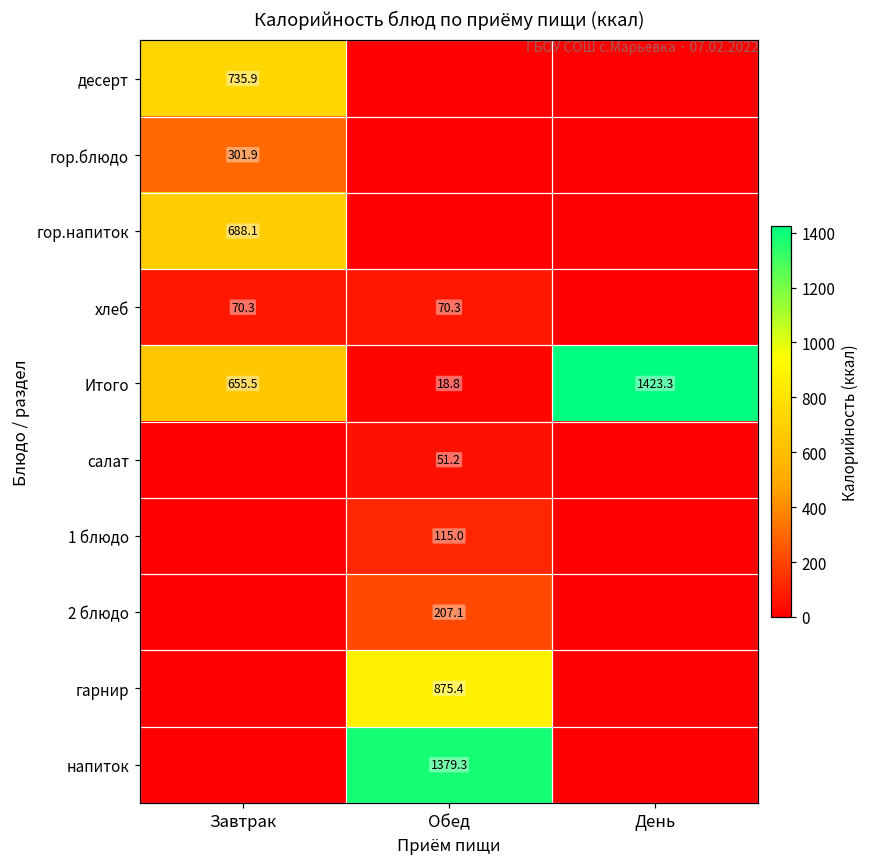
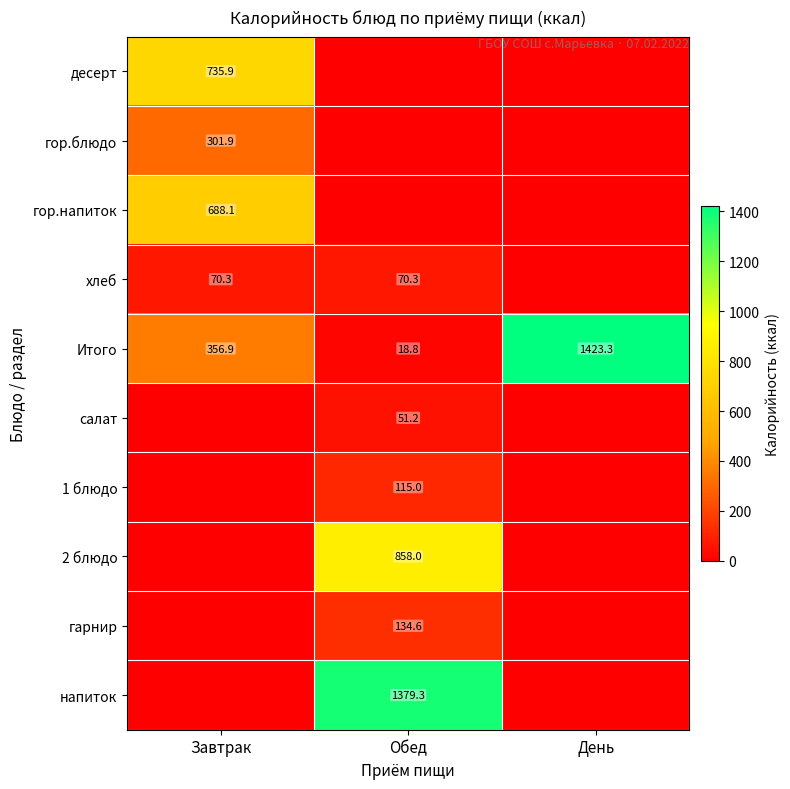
Итого, Завтрак: 655.5 -> 356.9
2 блюдо, Обед: 207.1 -> 858.0
гарнир, Обед: 875.4 -> 134.6
